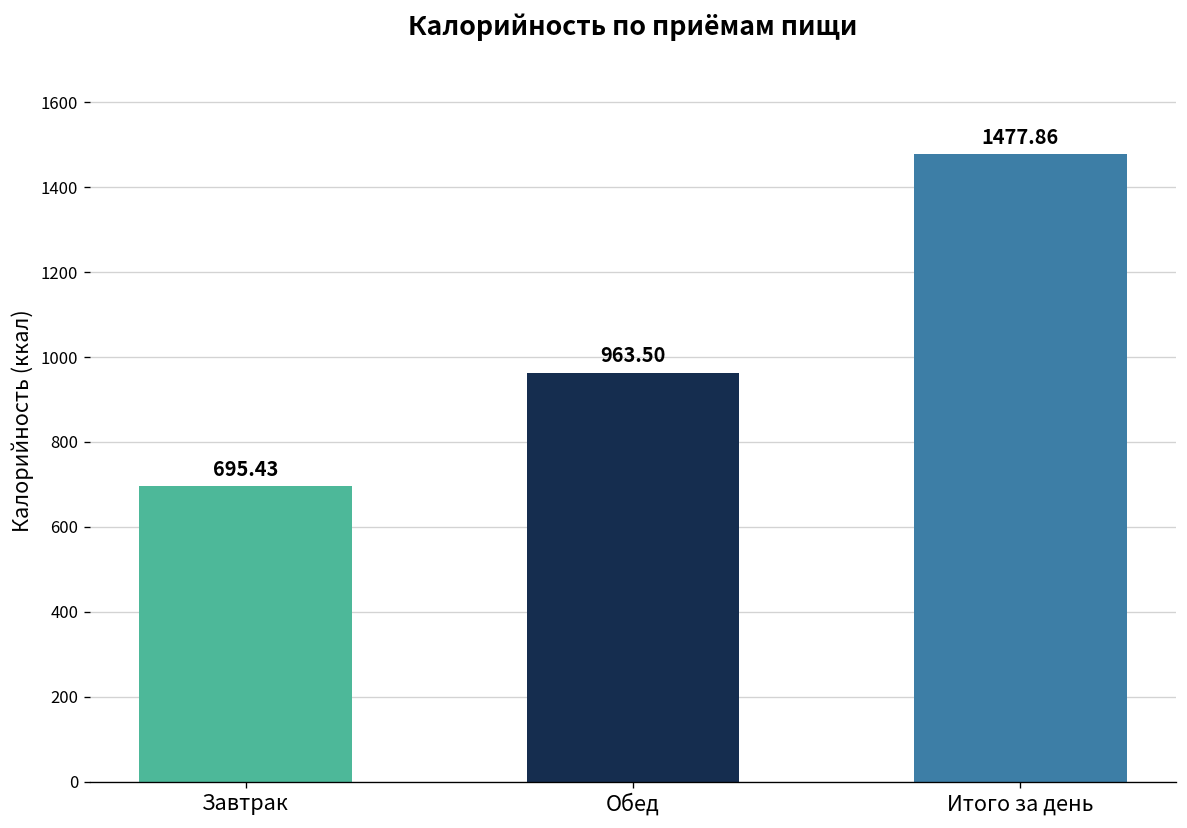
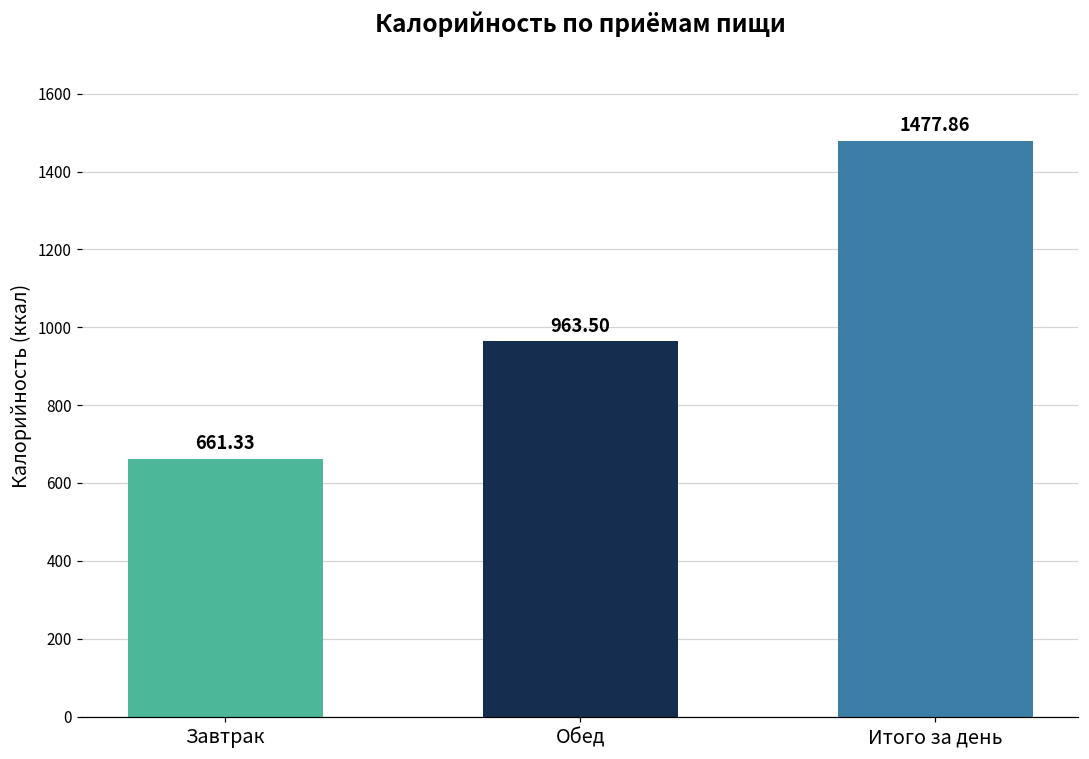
Завтрак: 695.43 -> 661.33
